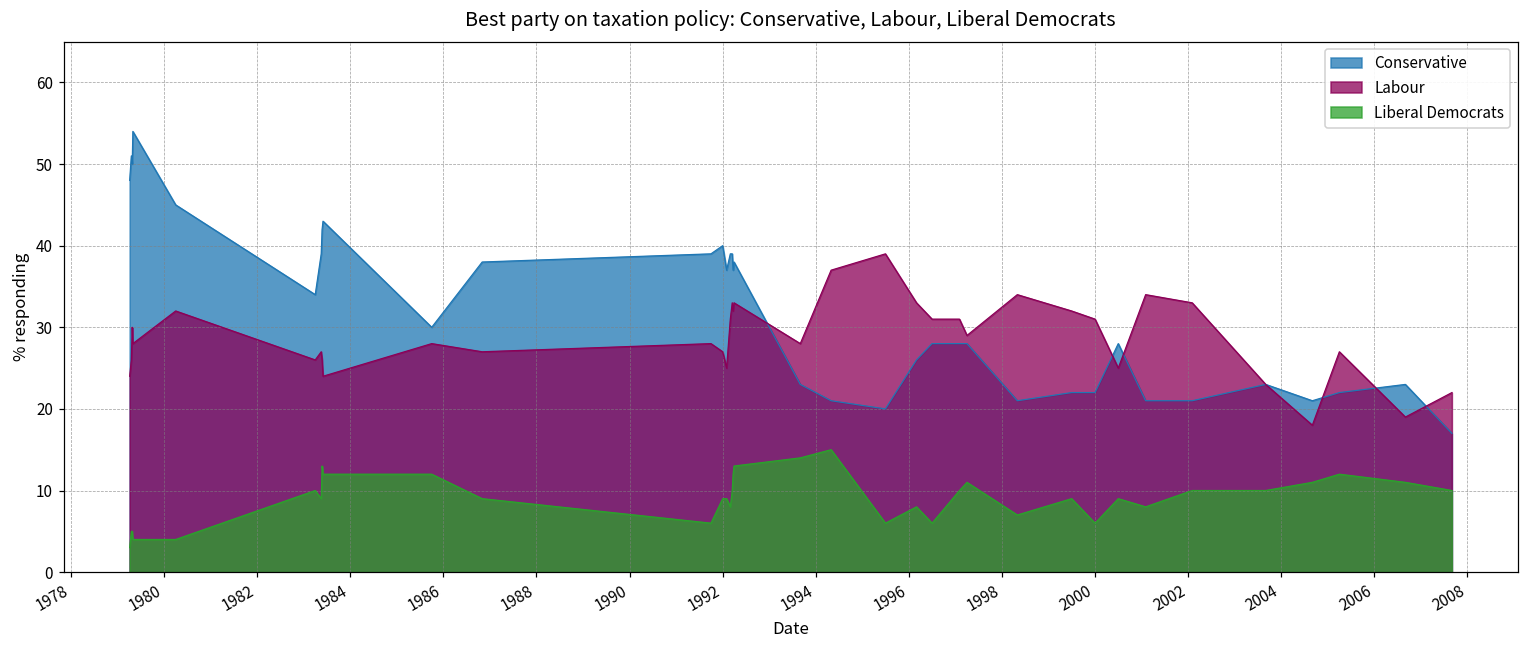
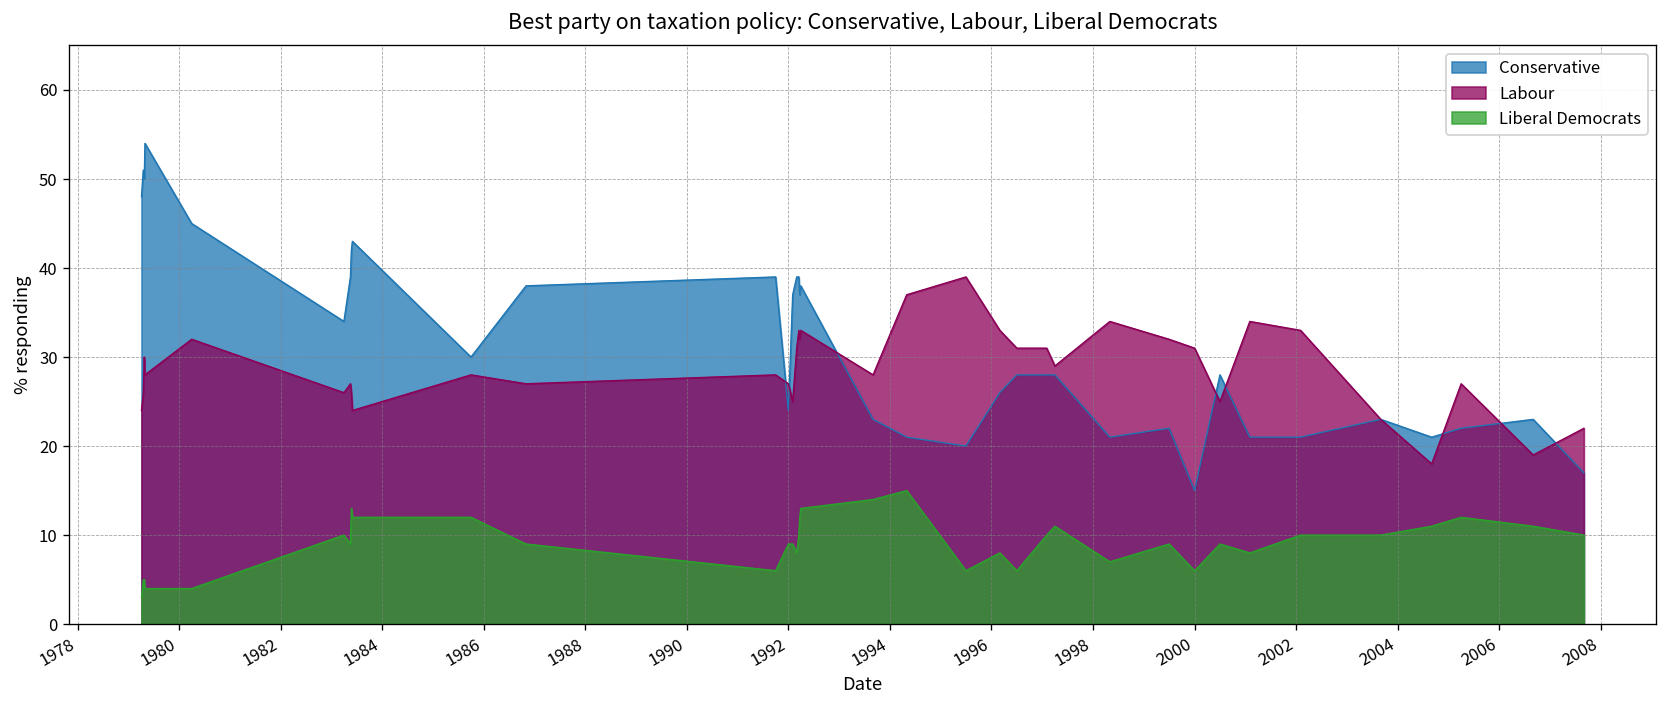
Conservative, 1992: 40 -> 24
Conservative, 2000: 22 -> 15
